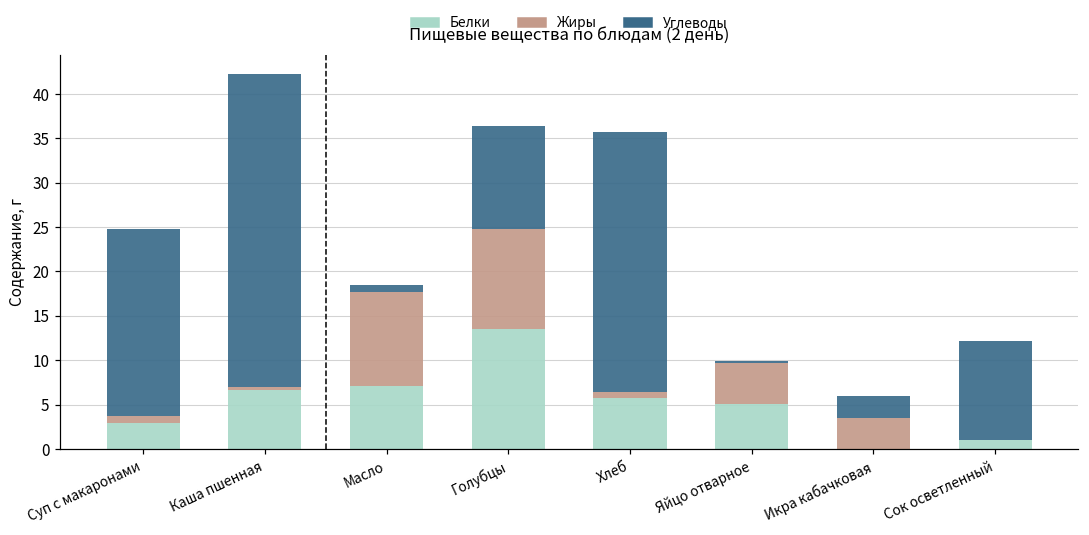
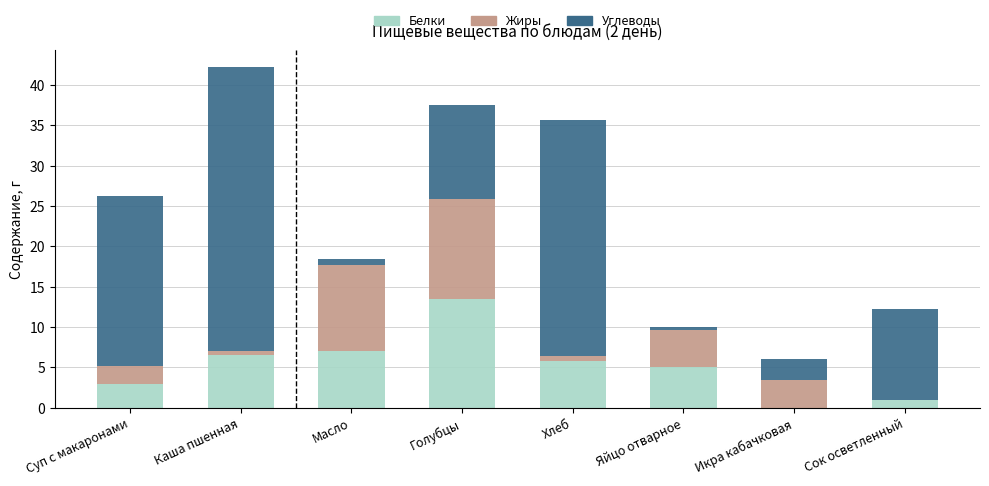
Жиры, Суп с макаронами: 1 -> 2
Жиры, Голубцы: 11 -> 12
